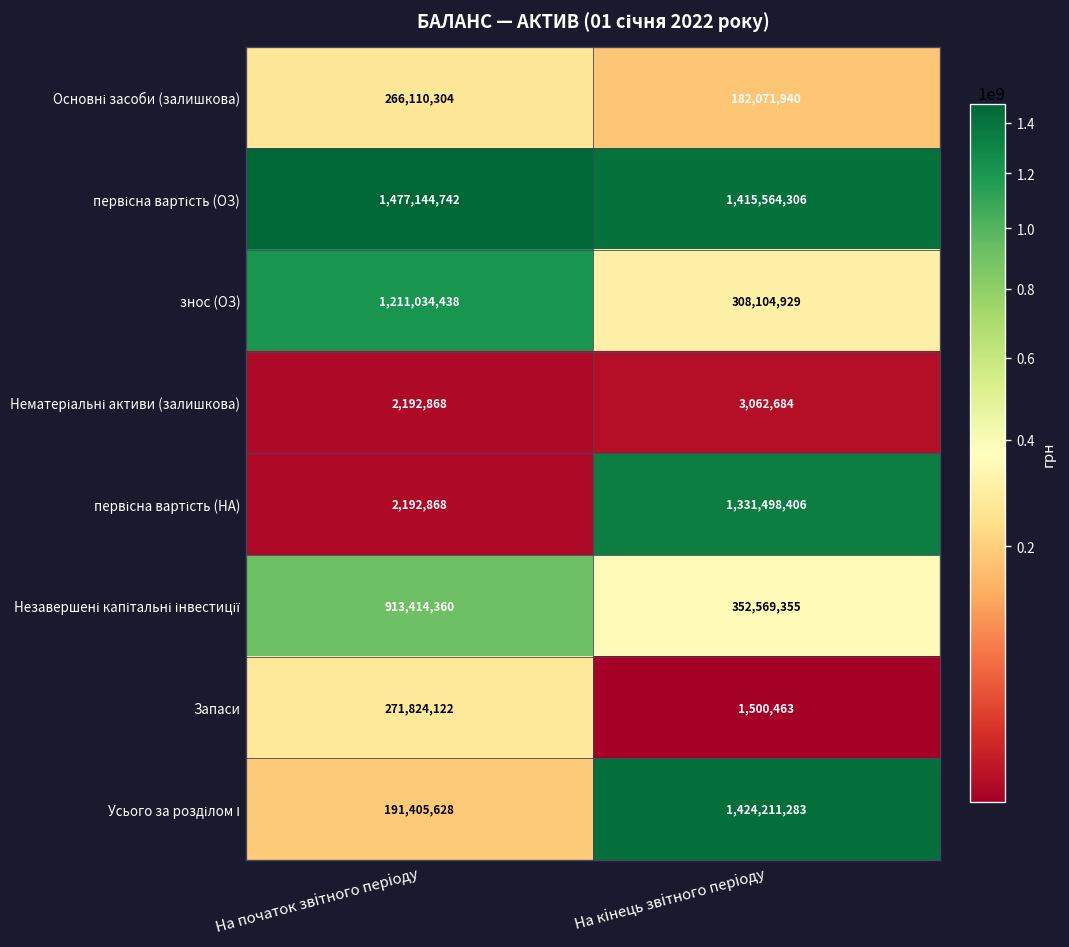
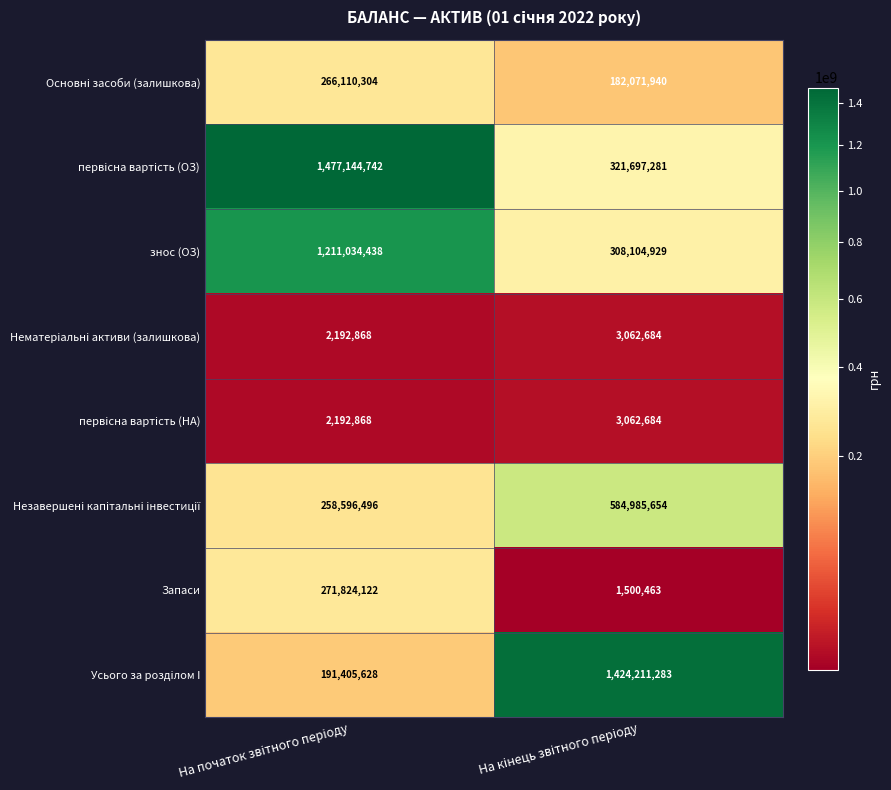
первісна вартість (ОЗ), На кінець звітного періоду: 1,415,564,306 -> 321,697,281
первісна вартість (НА), На кінець звітного періоду: 1,331,498,406 -> 3,062,684
Незавершені капітальні інвестиції, На початок звітного періоду: 913,414,360 -> 258,596,496
Незавершені капітальні інвестиції, На кінець звітного періоду: 352,569,355 -> 584,985,654
